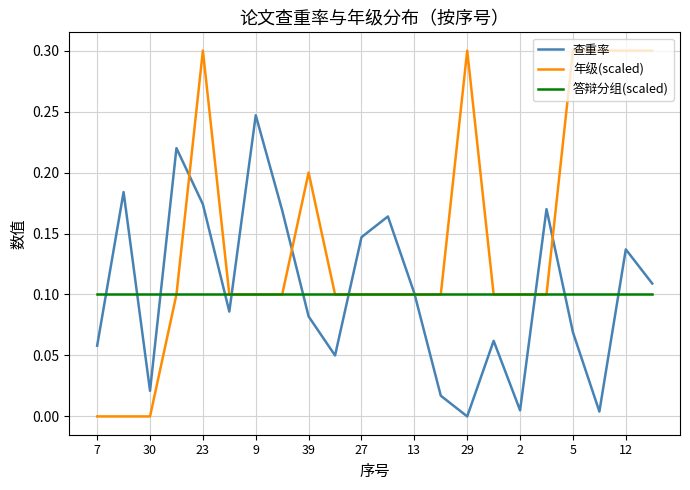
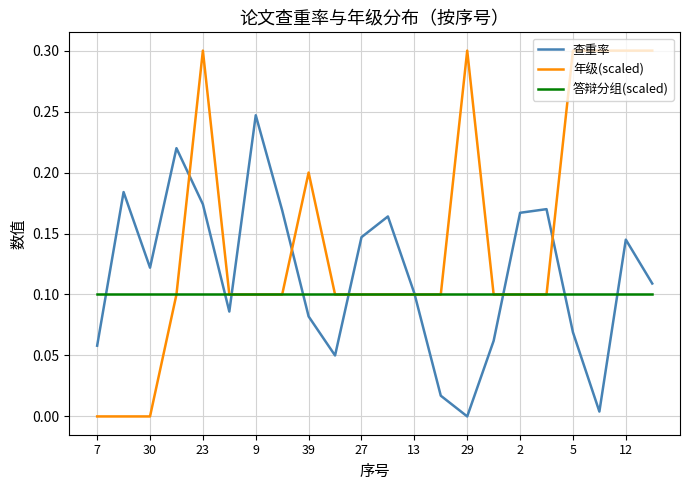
查重率, 30: 0.021 -> 0.122
查重率, 2: 0.005 -> 0.167
查重率, 12: 0.137 -> 0.145
